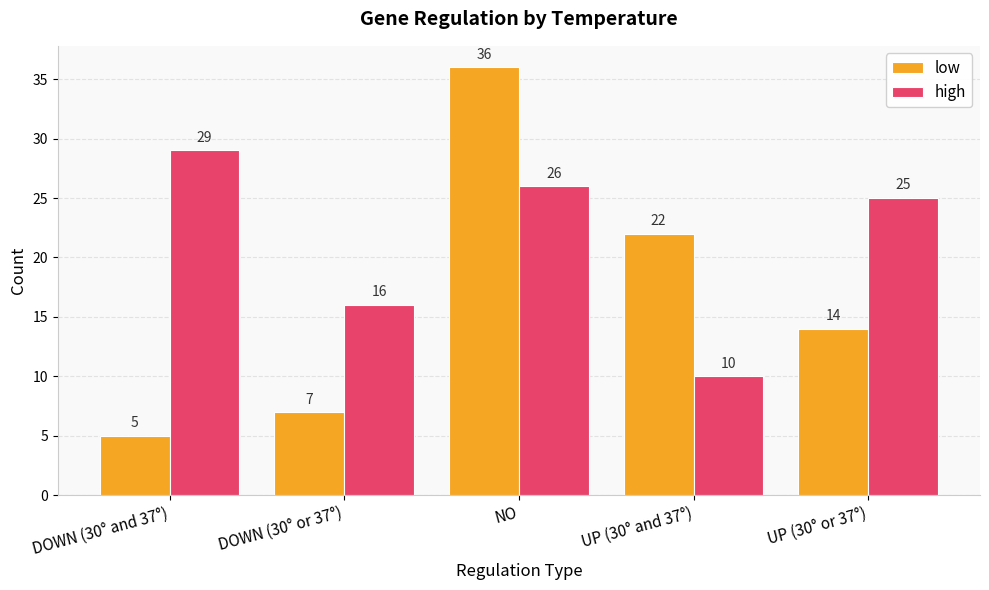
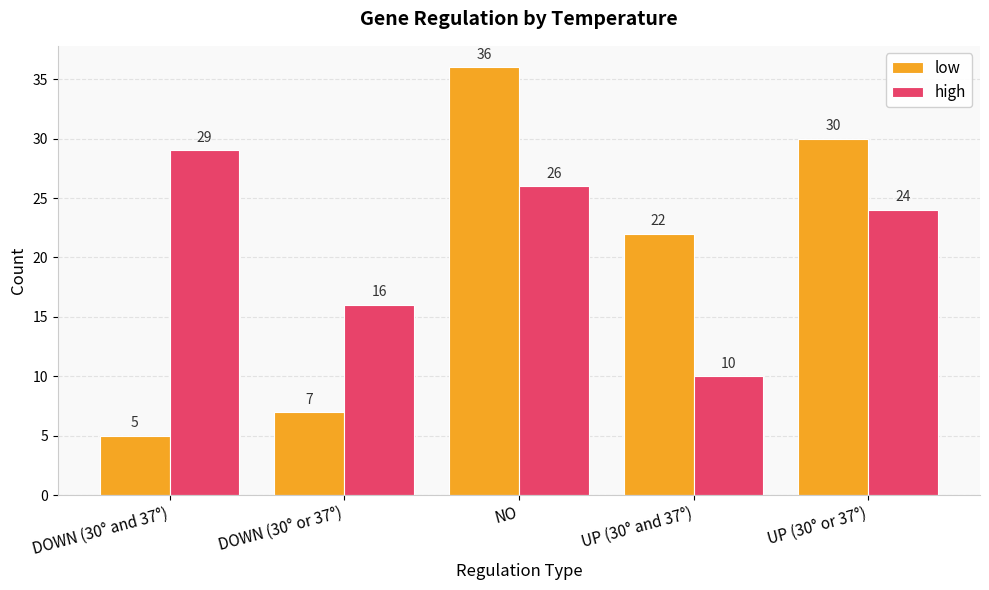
low, UP (30° or 37°): 14 -> 30
high, UP (30° or 37°): 25 -> 24
